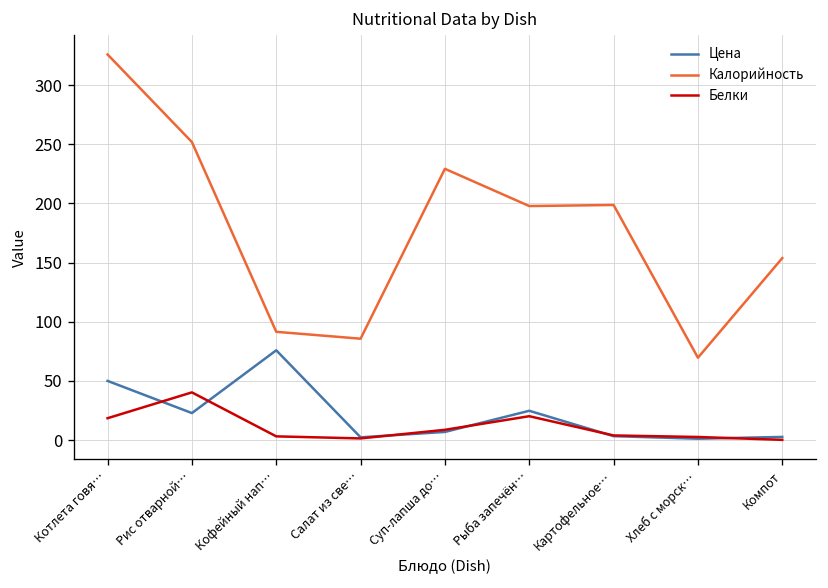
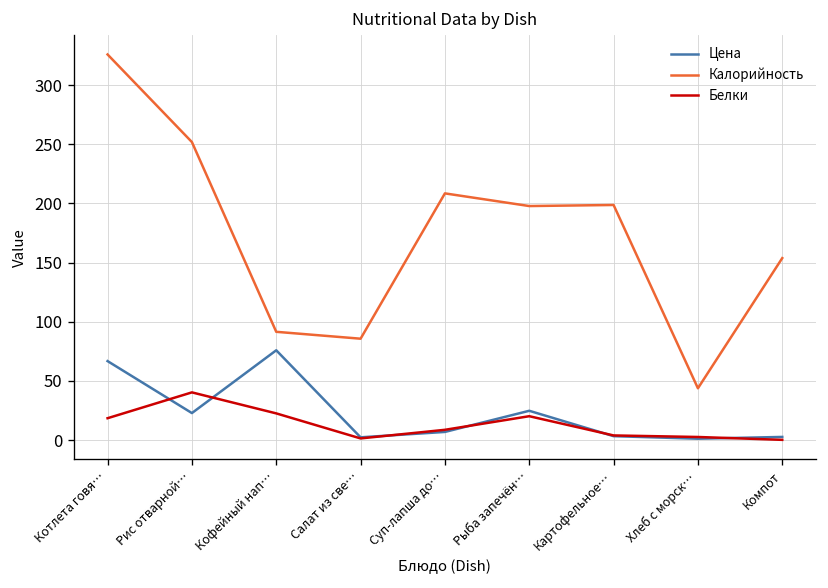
Цена, Котлета говя…: 50 -> 70
Белки, Кофейный нап…: 0 -> 20
Калорийность, Суп-лапша до…: 230 -> 210
Калорийность, Хлеб с морск…: 70 -> 40
